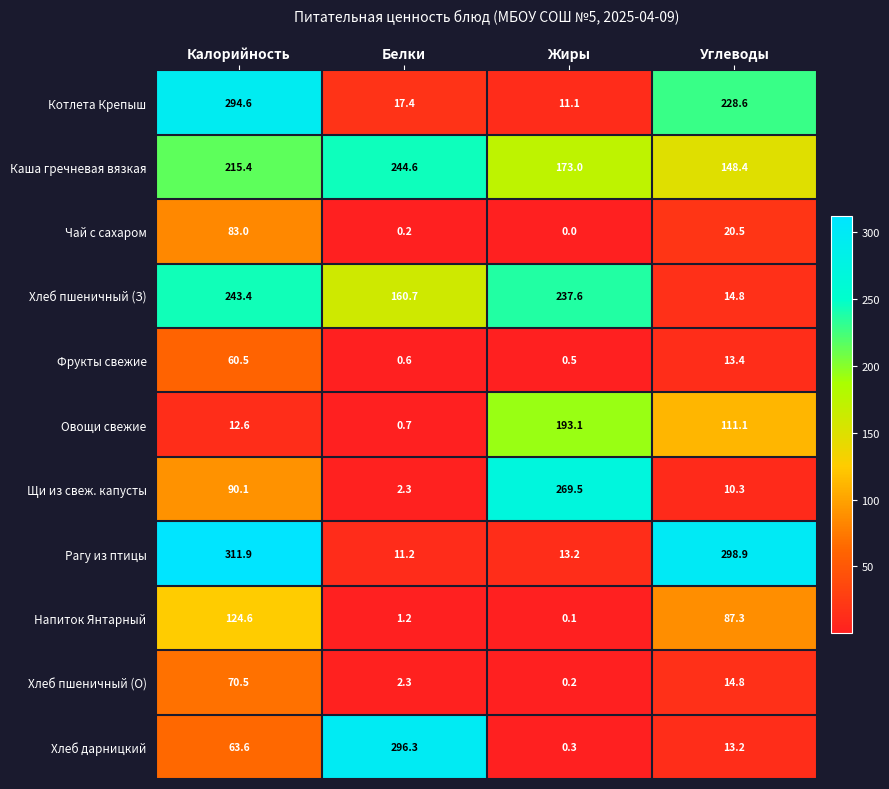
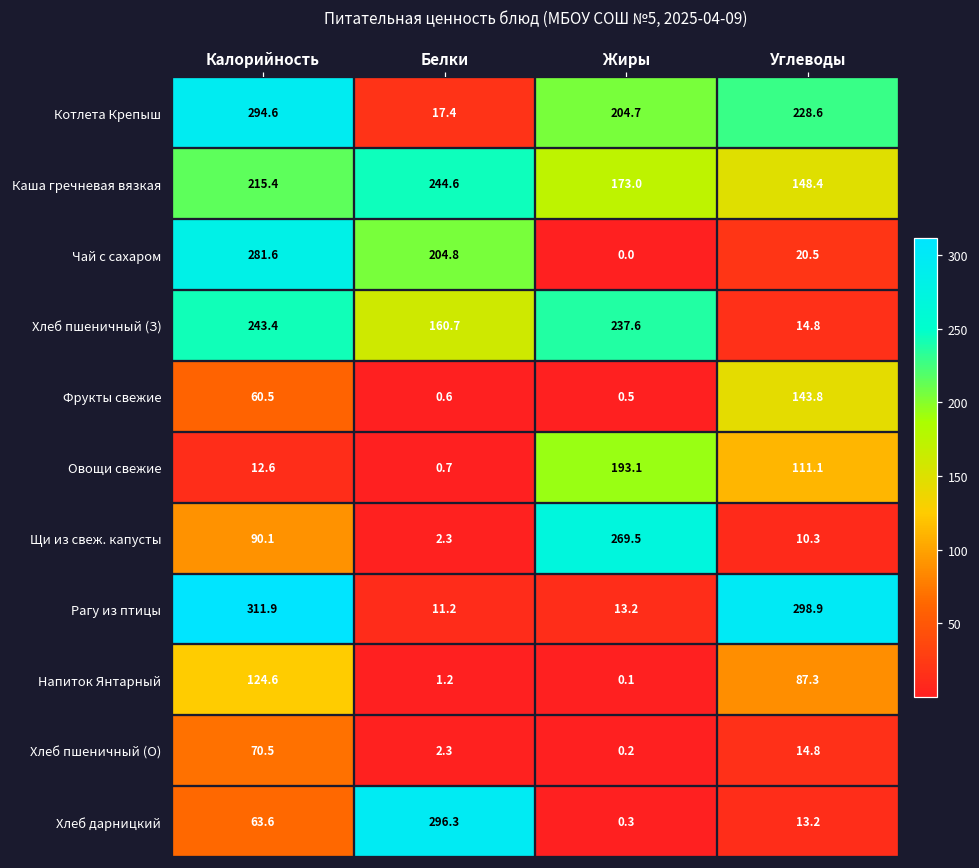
Котлета Крепыш, Жиры: 11.1 -> 204.7
Чай с сахаром, Калорийность: 83.0 -> 281.6
Чай с сахаром, Белки: 0.2 -> 204.8
Фрукты свежие, Углеводы: 13.4 -> 143.8
